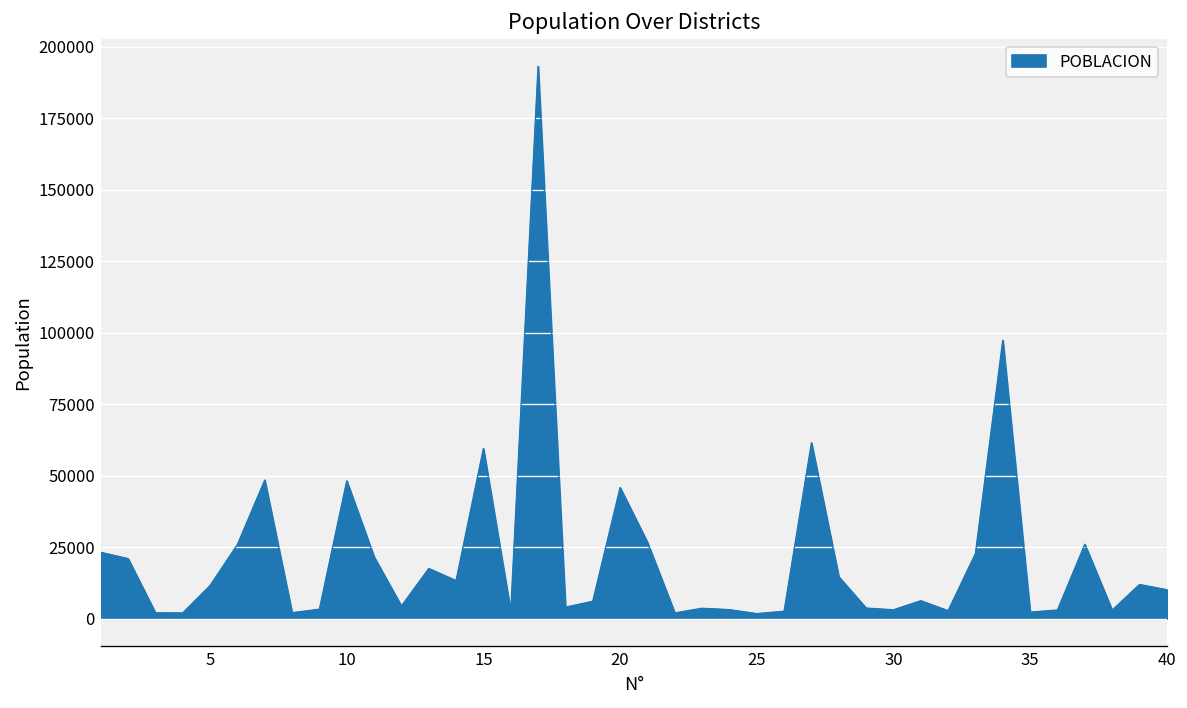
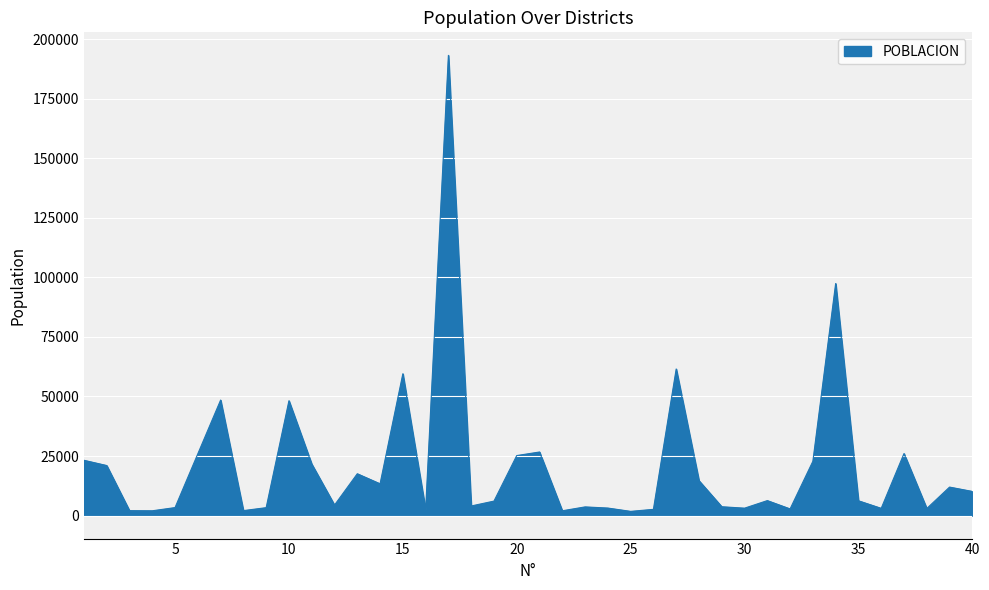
5: 12000 -> 3000
20: 46000 -> 25000
35: 2000 -> 6000
